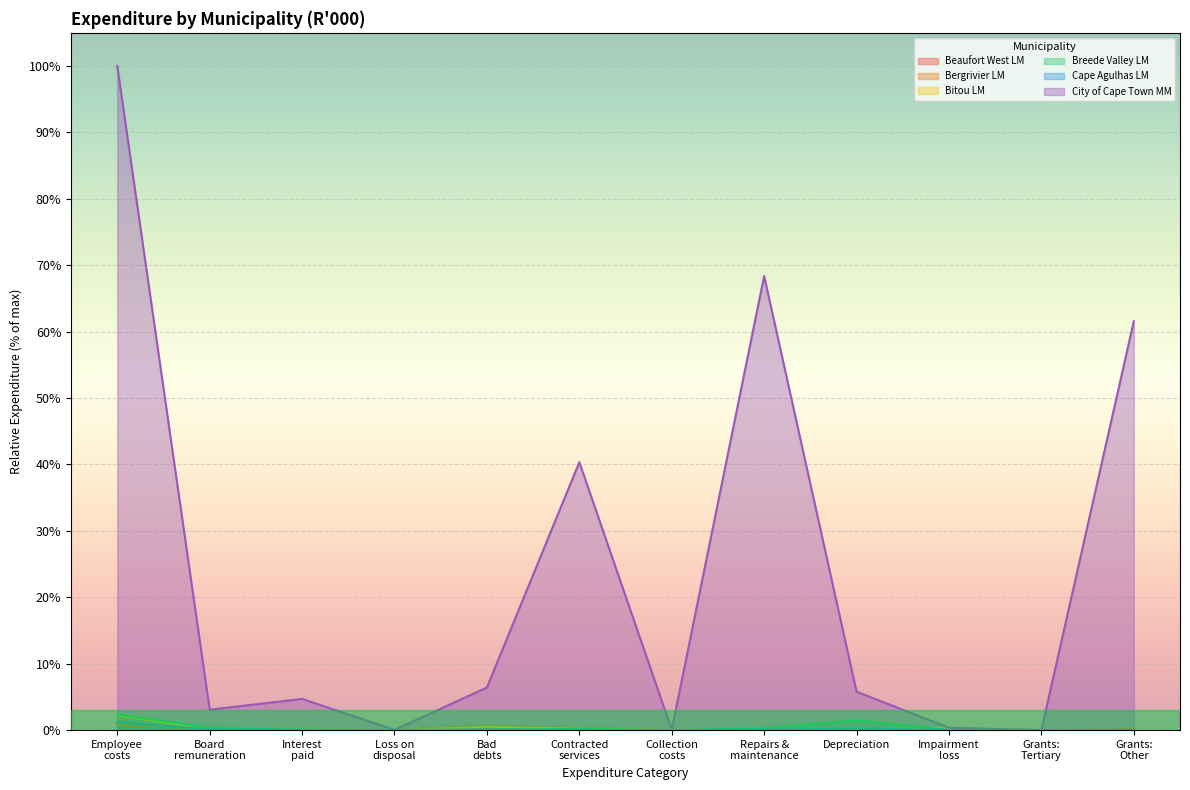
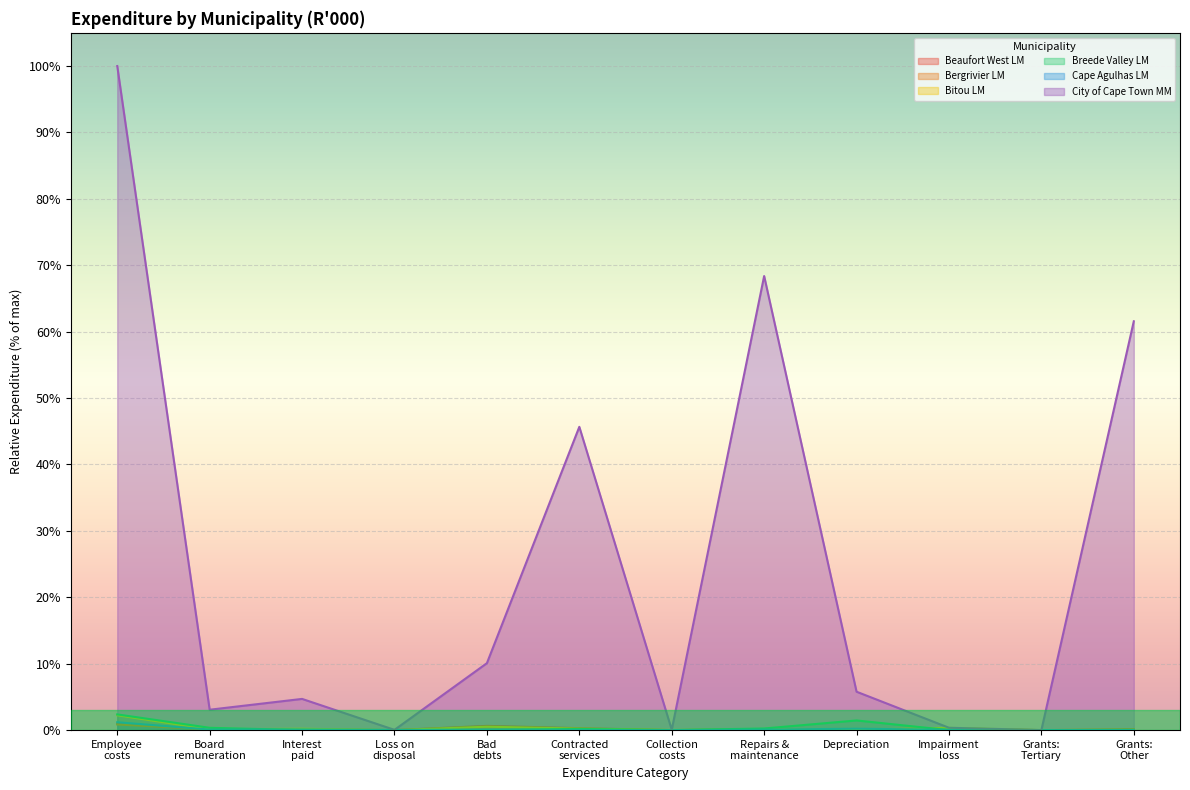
City of Cape Town MM, Bad debts: 6% -> 10%
City of Cape Town MM, Contracted services: 40% -> 46%
